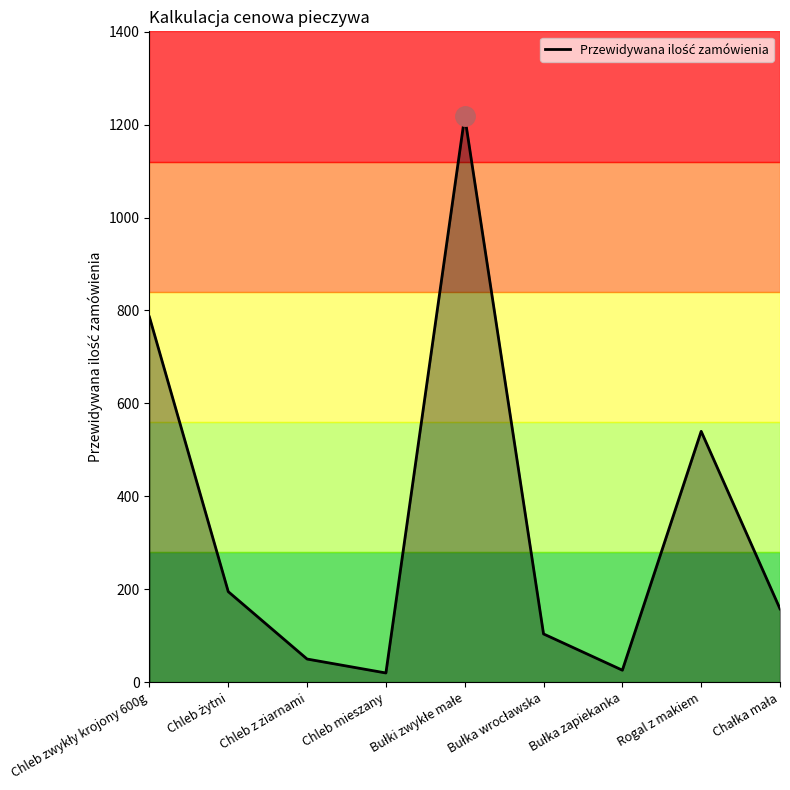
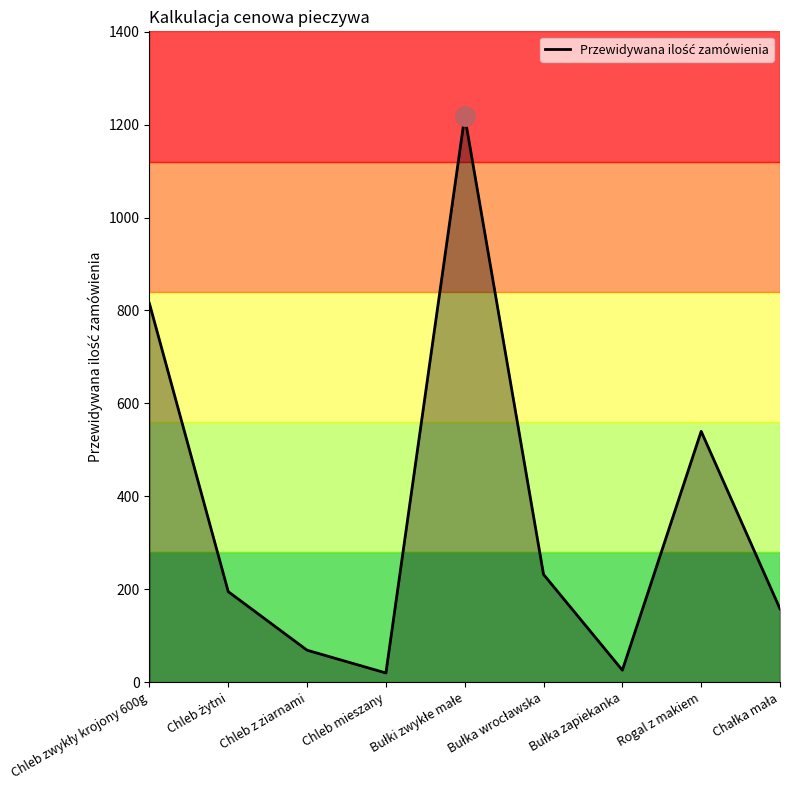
Przewidywana ilość zamówienia, Chleb zwykły krojony 600g: 790 -> 820
Przewidywana ilość zamówienia, Chleb z ziarnami: 50 -> 70
Przewidywana ilość zamówienia, Bułka wrocławska: 100 -> 230
